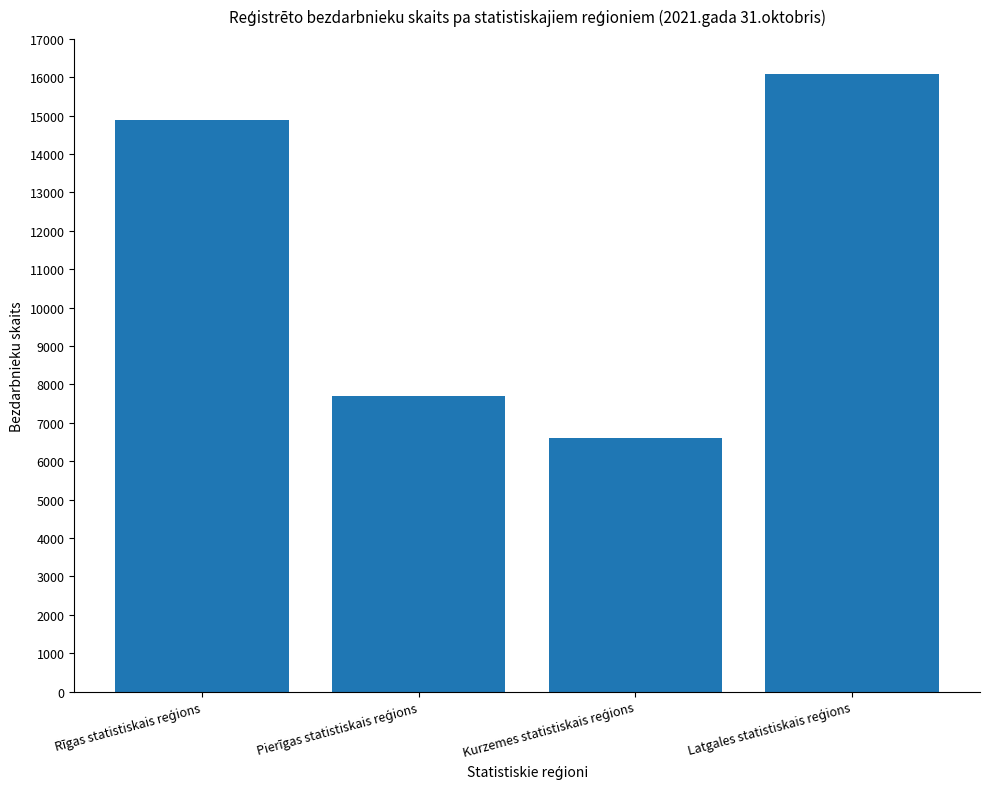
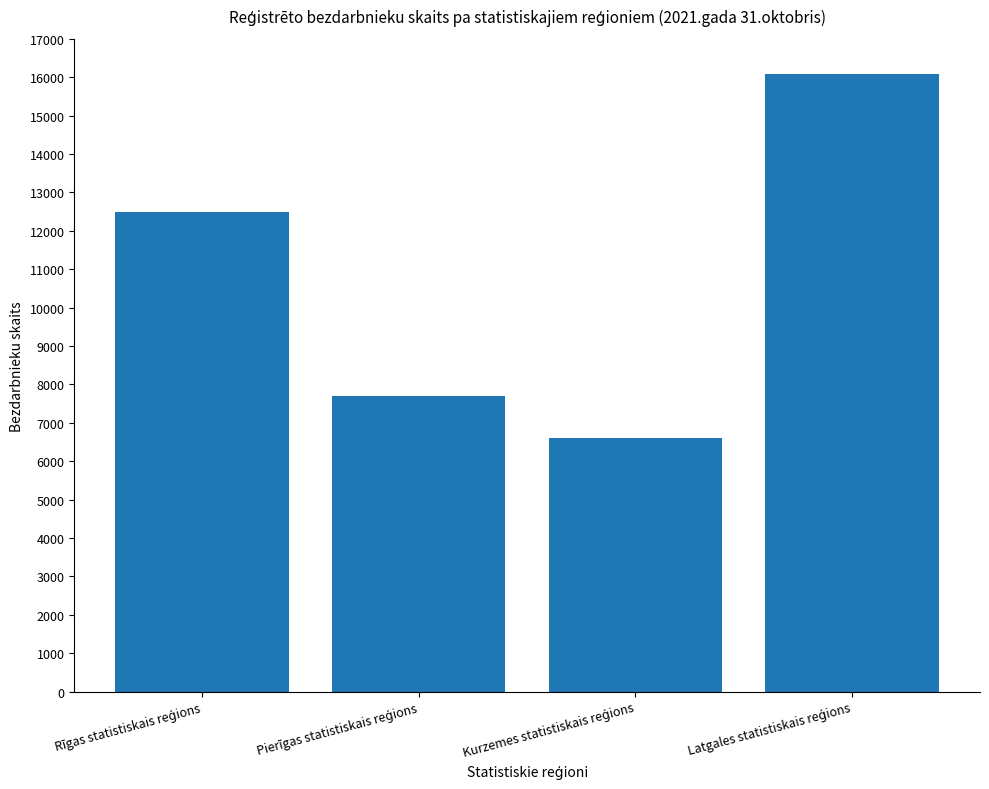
Rīgas statistiskais reģions: 14900 -> 12500
